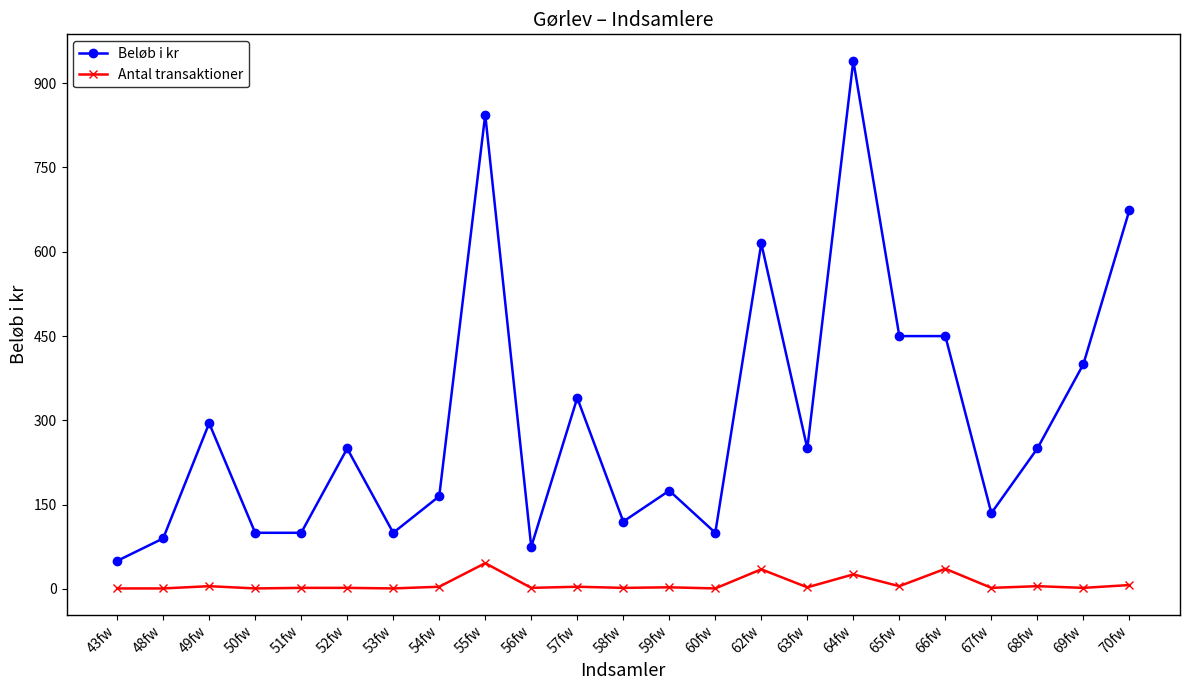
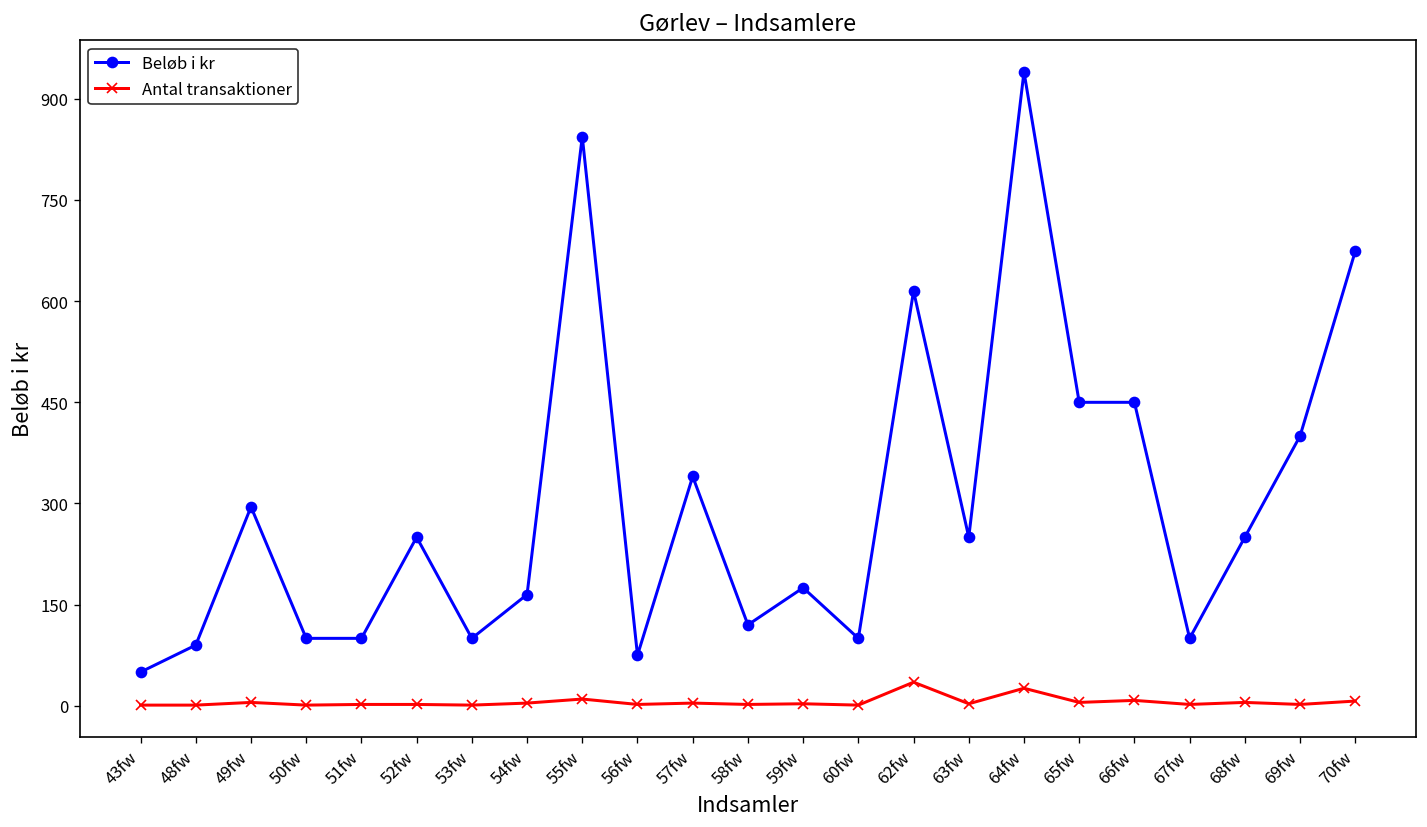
Antal transaktioner, 55fw: 50 -> 10
Antal transaktioner, 66fw: 40 -> 10
Beløb i kr, 67fw: 140 -> 100
